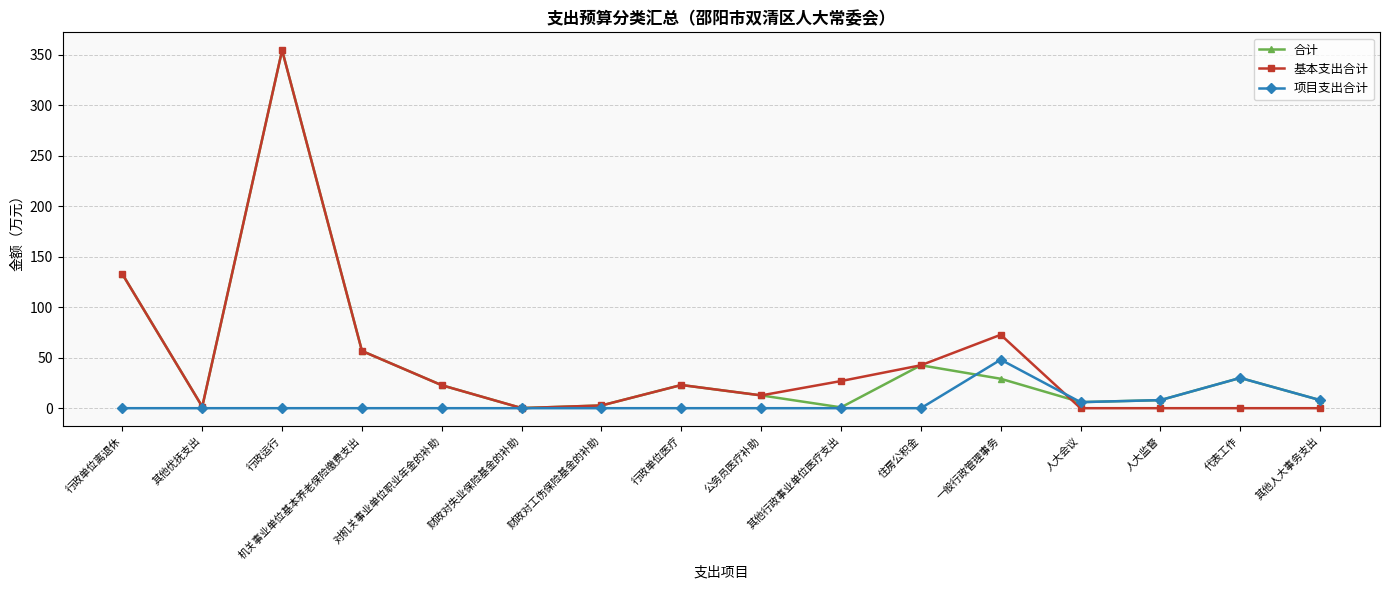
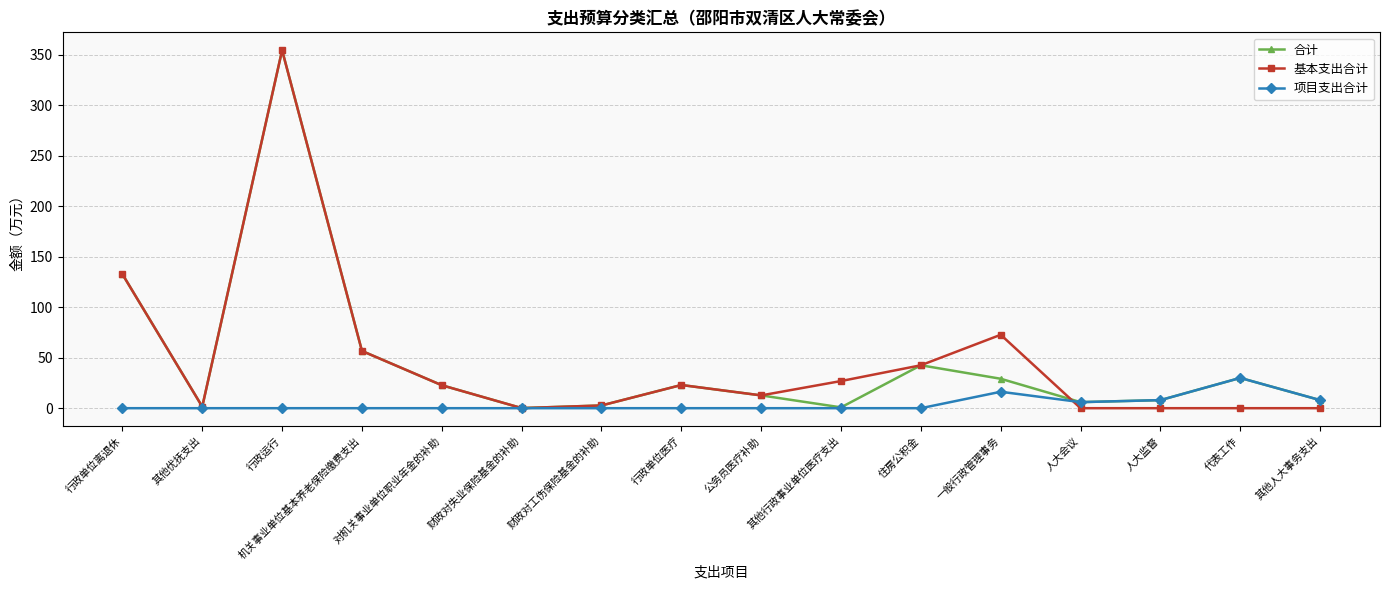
项目支出合计, 一般行政管理事务: 48 -> 16
